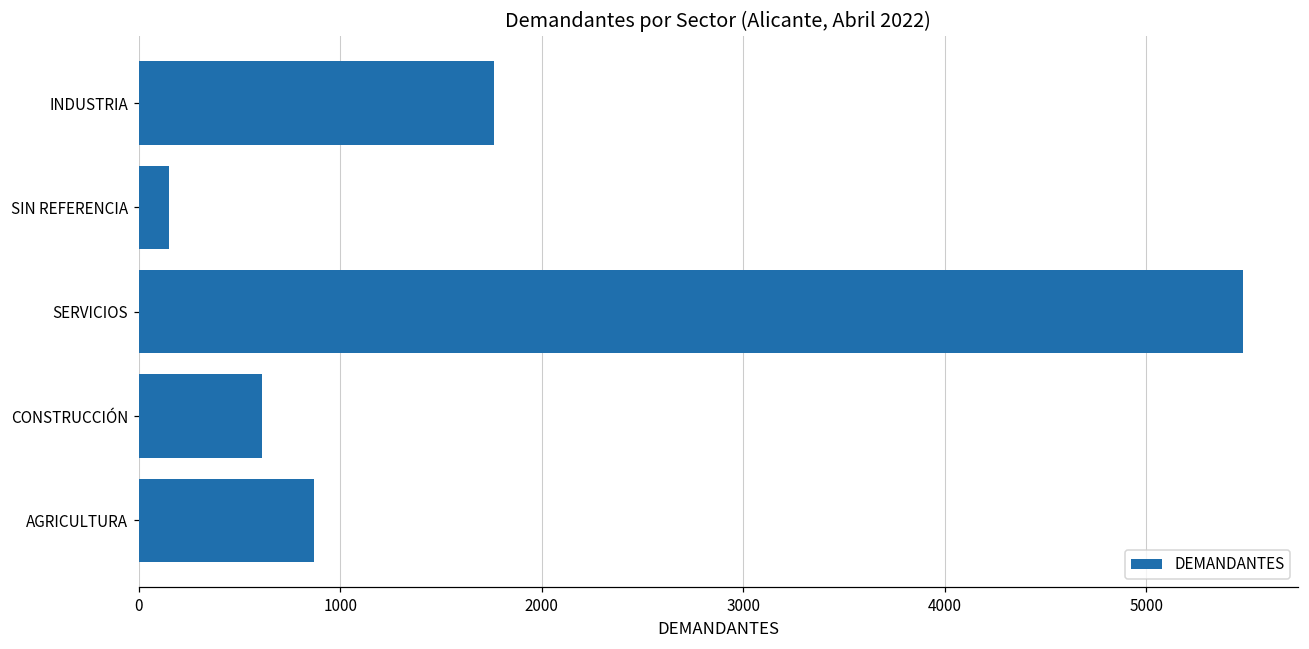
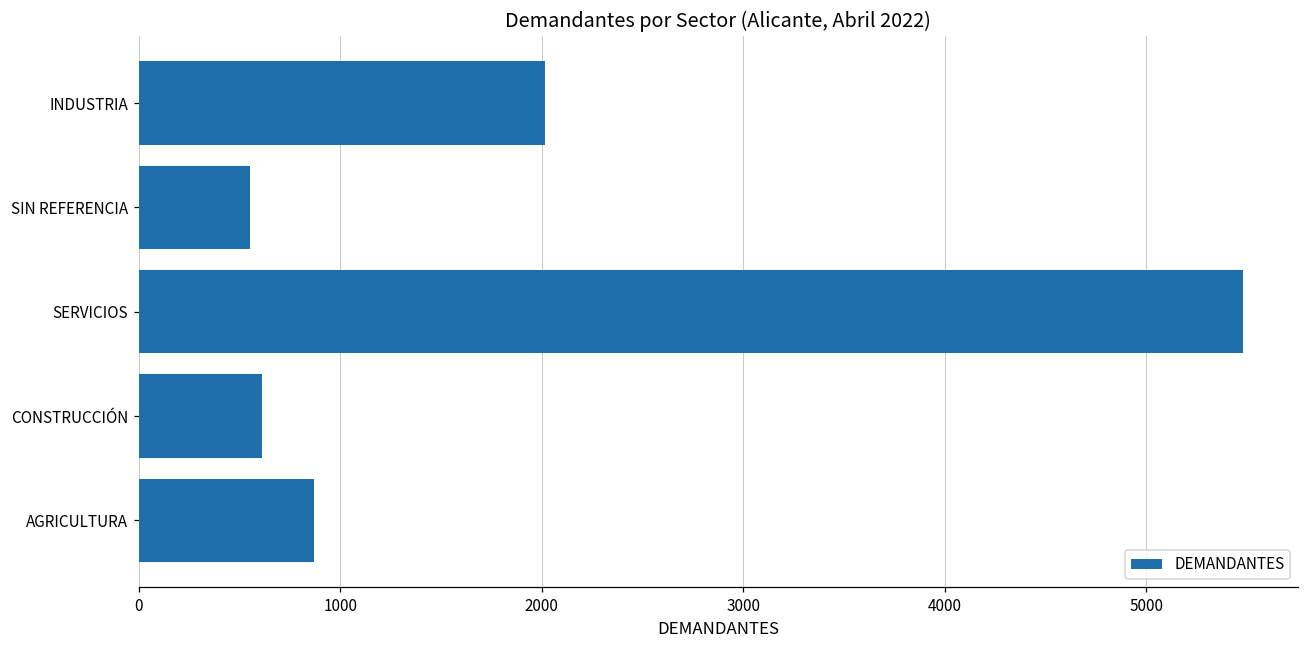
INDUSTRIA: 1760 -> 2020
SIN REFERENCIA: 150 -> 550
